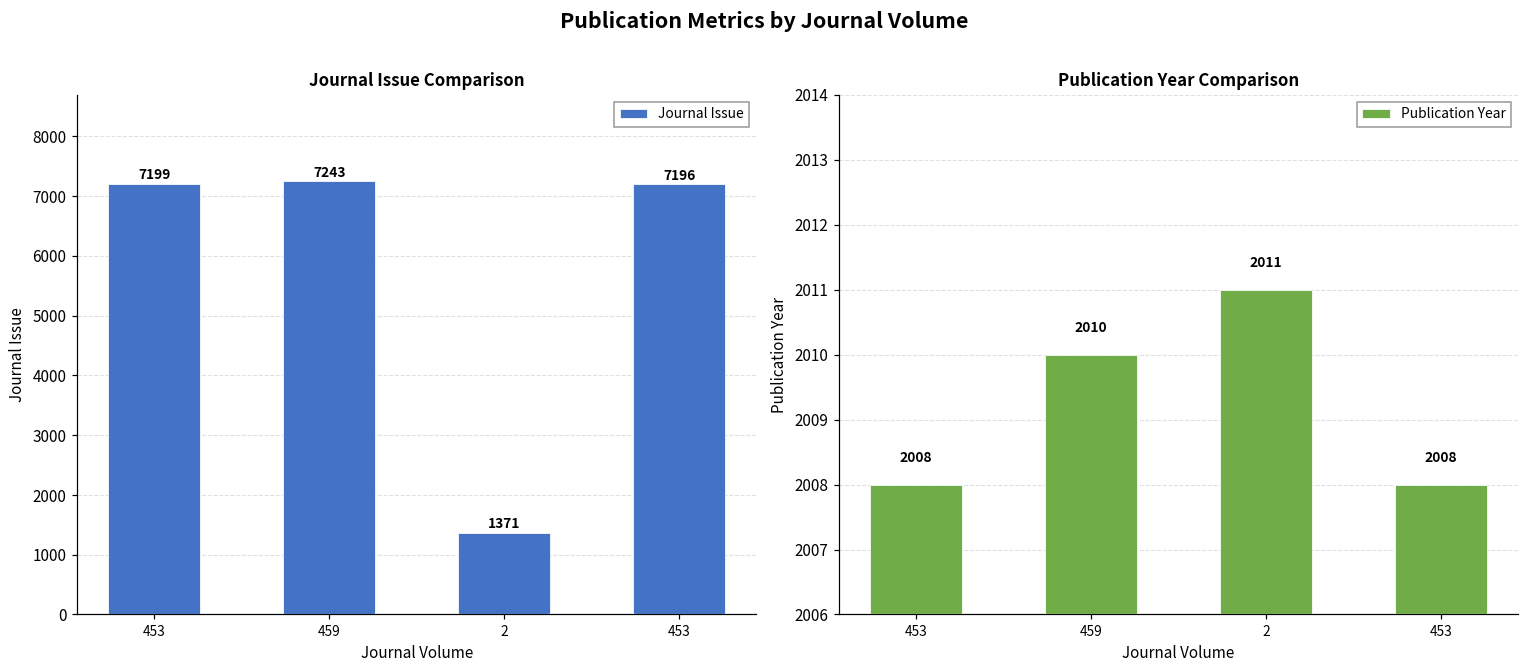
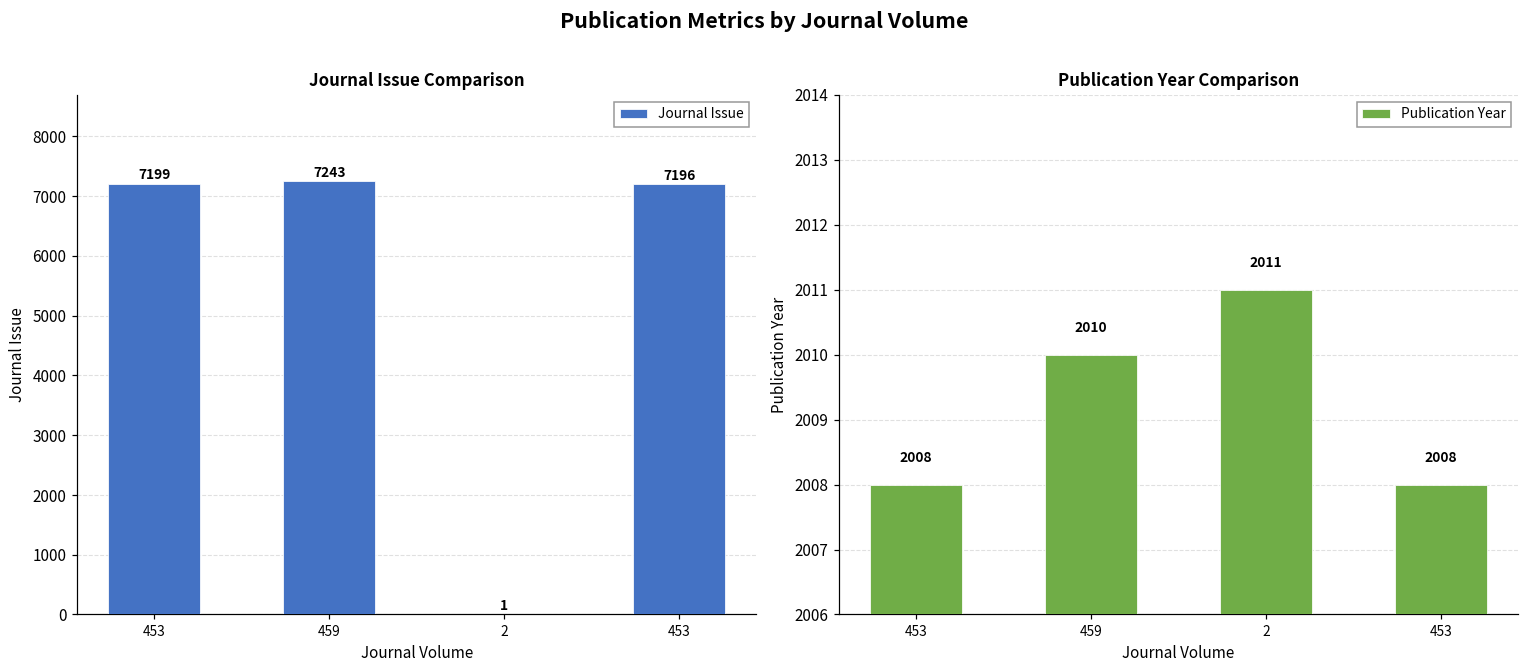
Journal Issue Comparison, 2: 1371 -> 1
